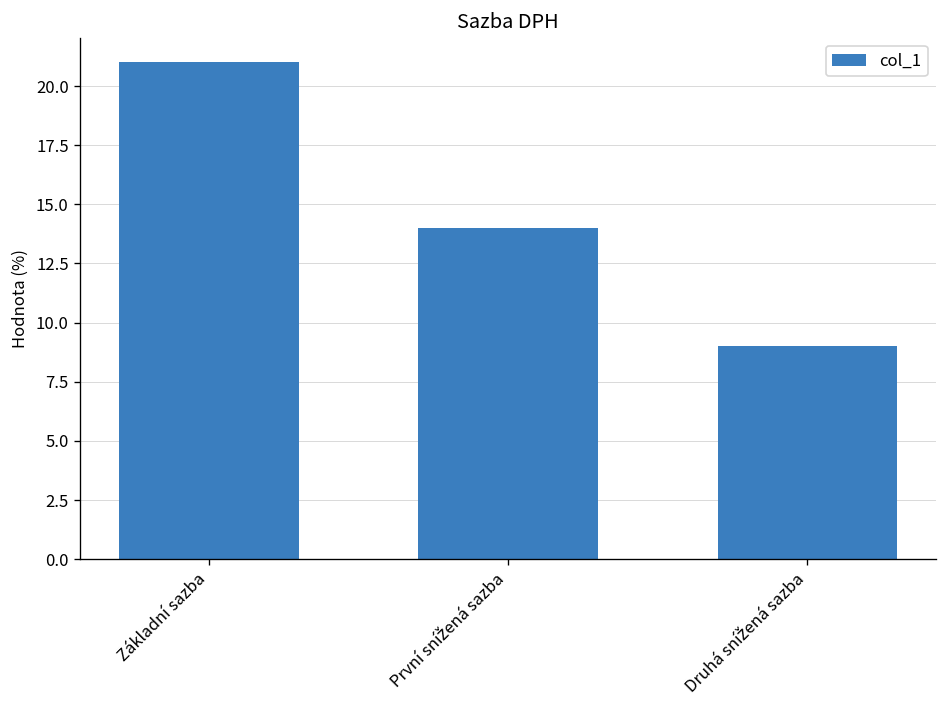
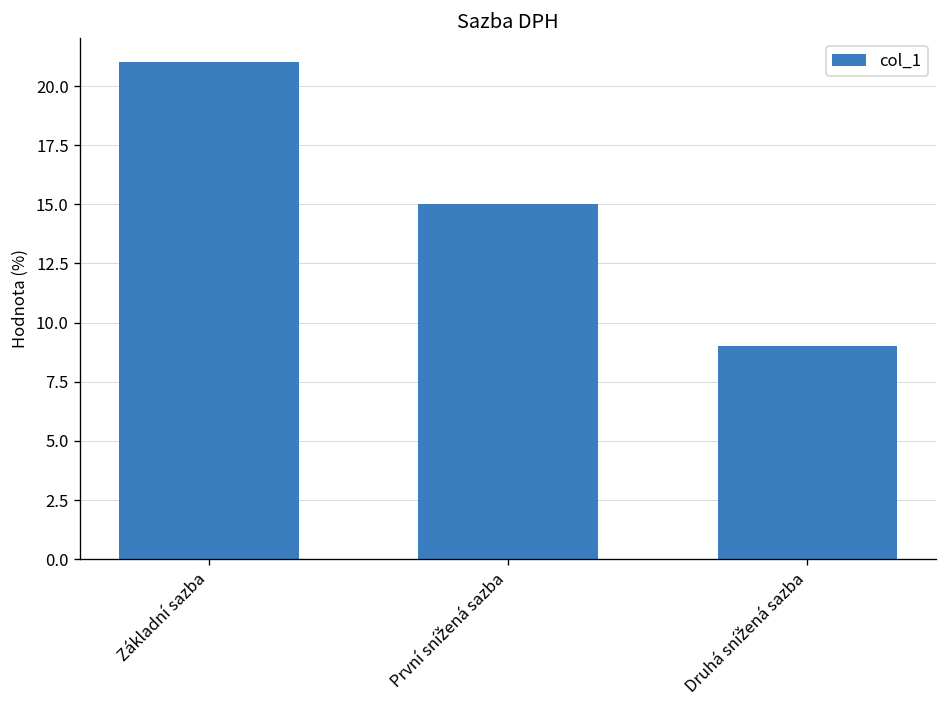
První snížená sazba: 14 -> 15
